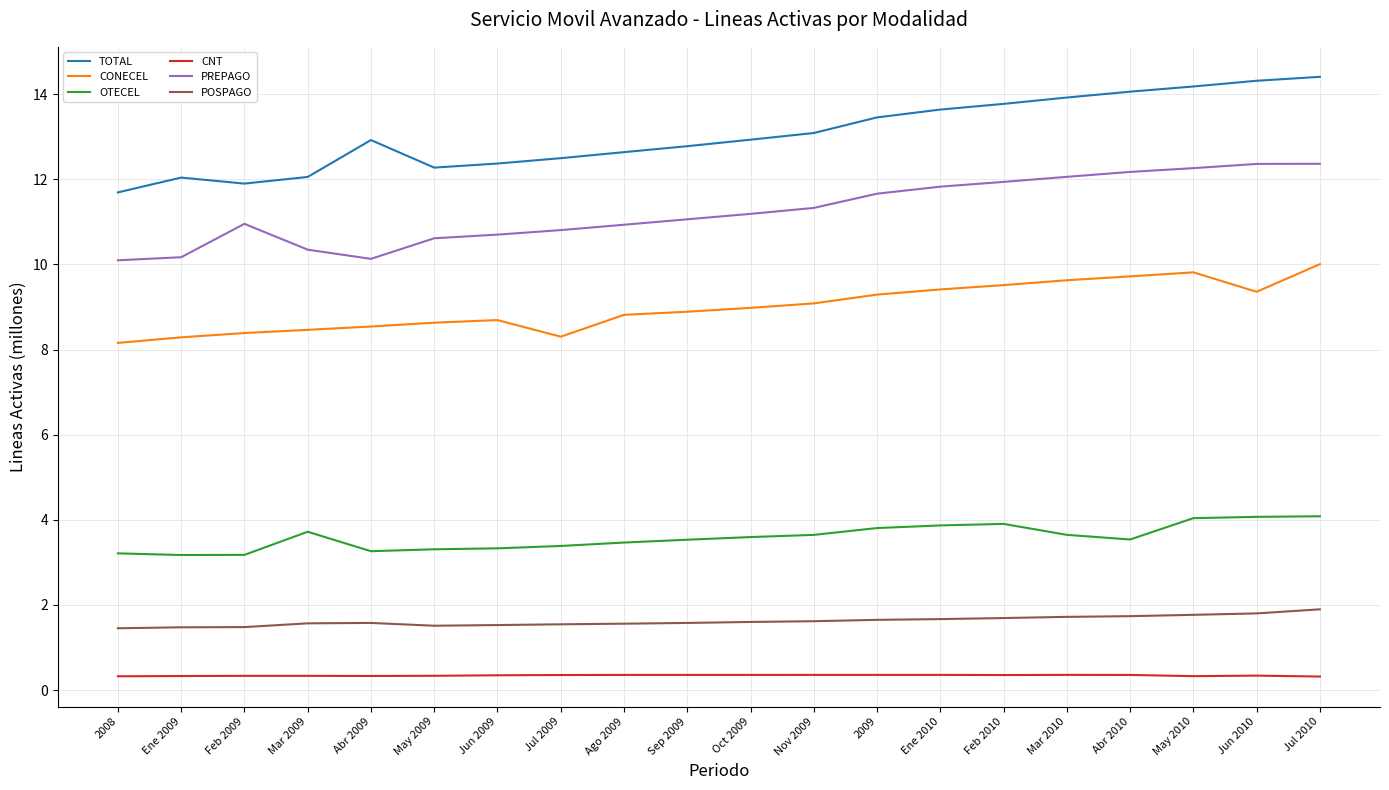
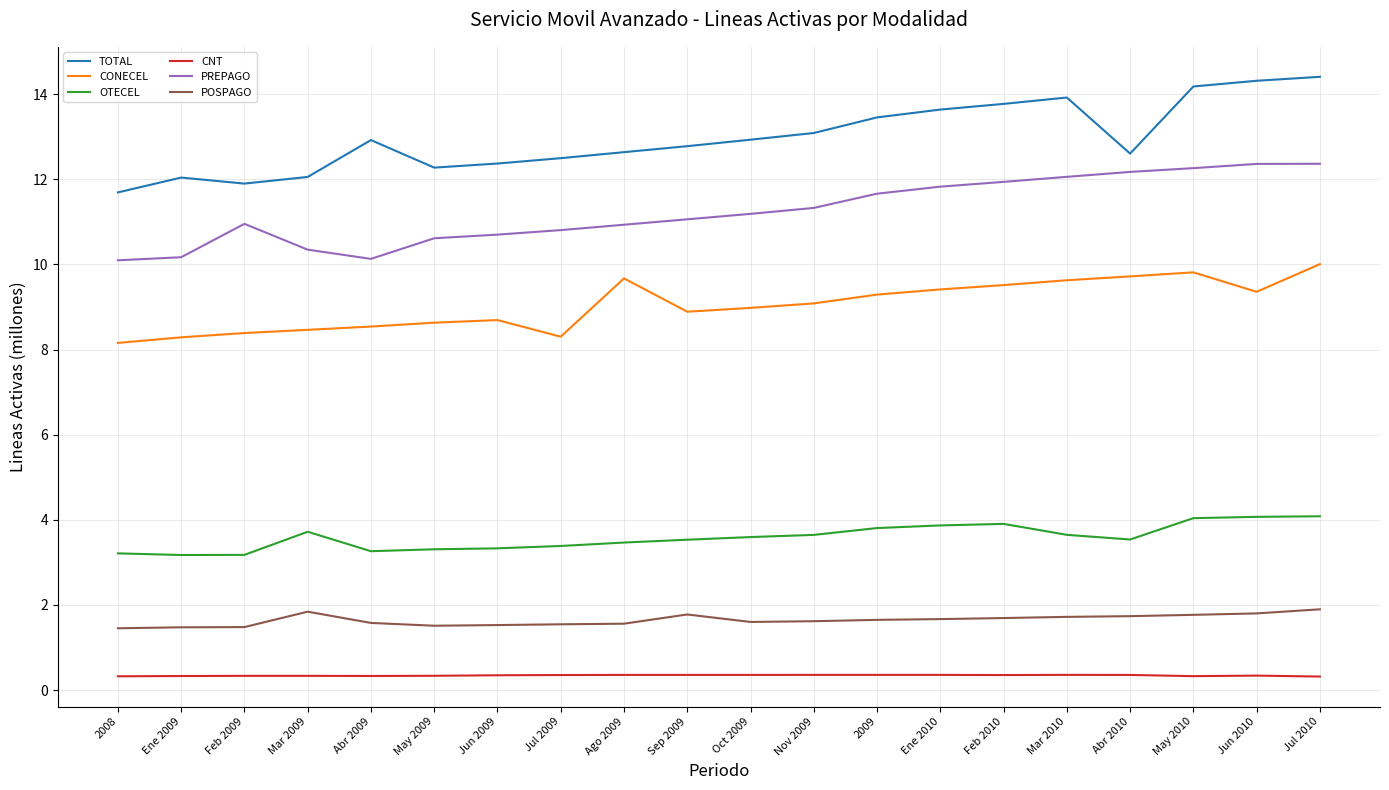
POSPAGO, Mar 2009: 1.6 -> 1.8
CONECEL, Ago 2009: 8.8 -> 9.7
POSPAGO, Sep 2009: 1.6 -> 1.8
TOTAL, Abr 2010: 14.1 -> 12.6
